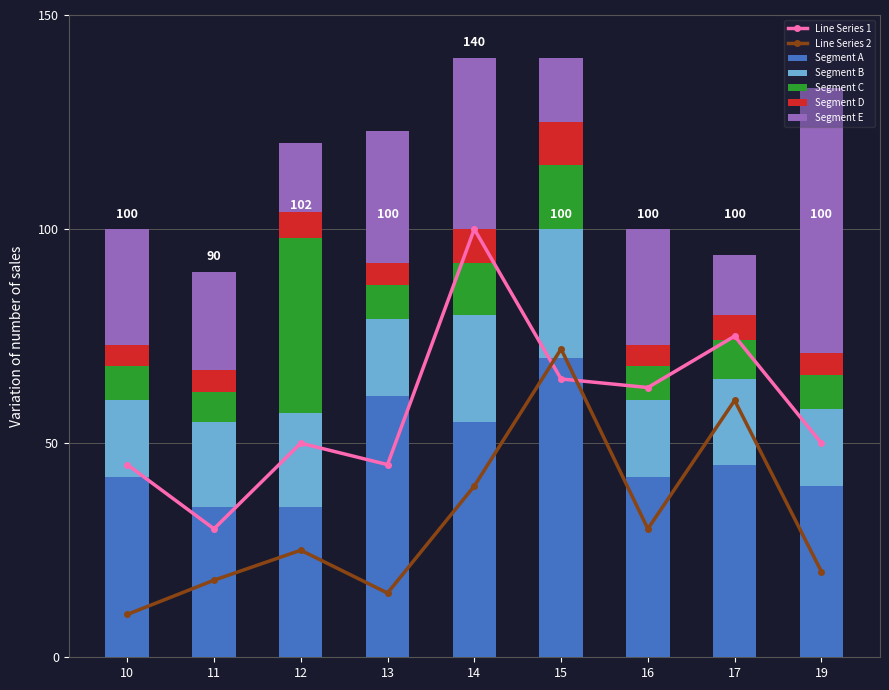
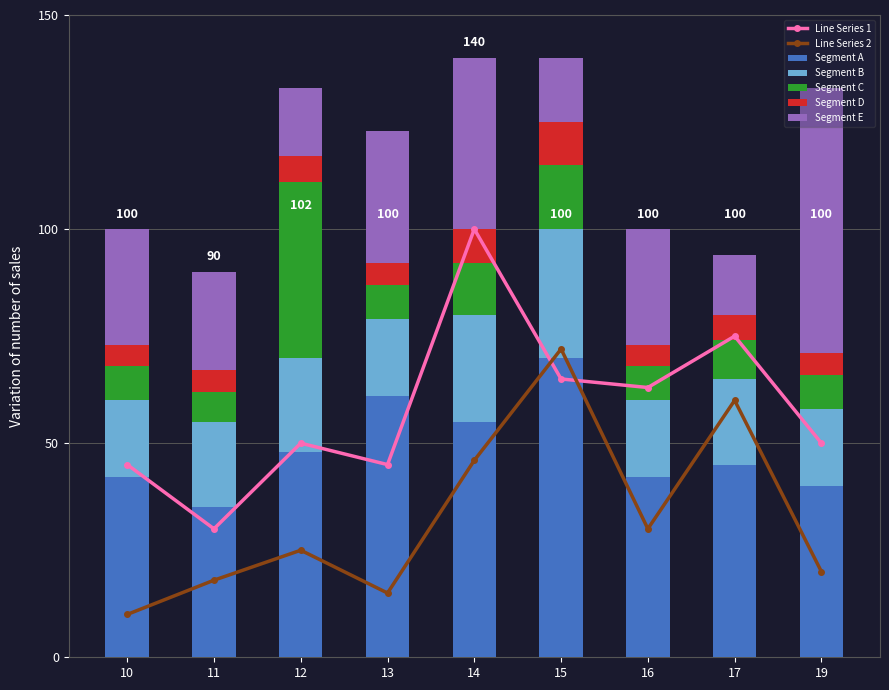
Segment A, 12: 35 -> 48
Line Series 2, 14: 40 -> 46
